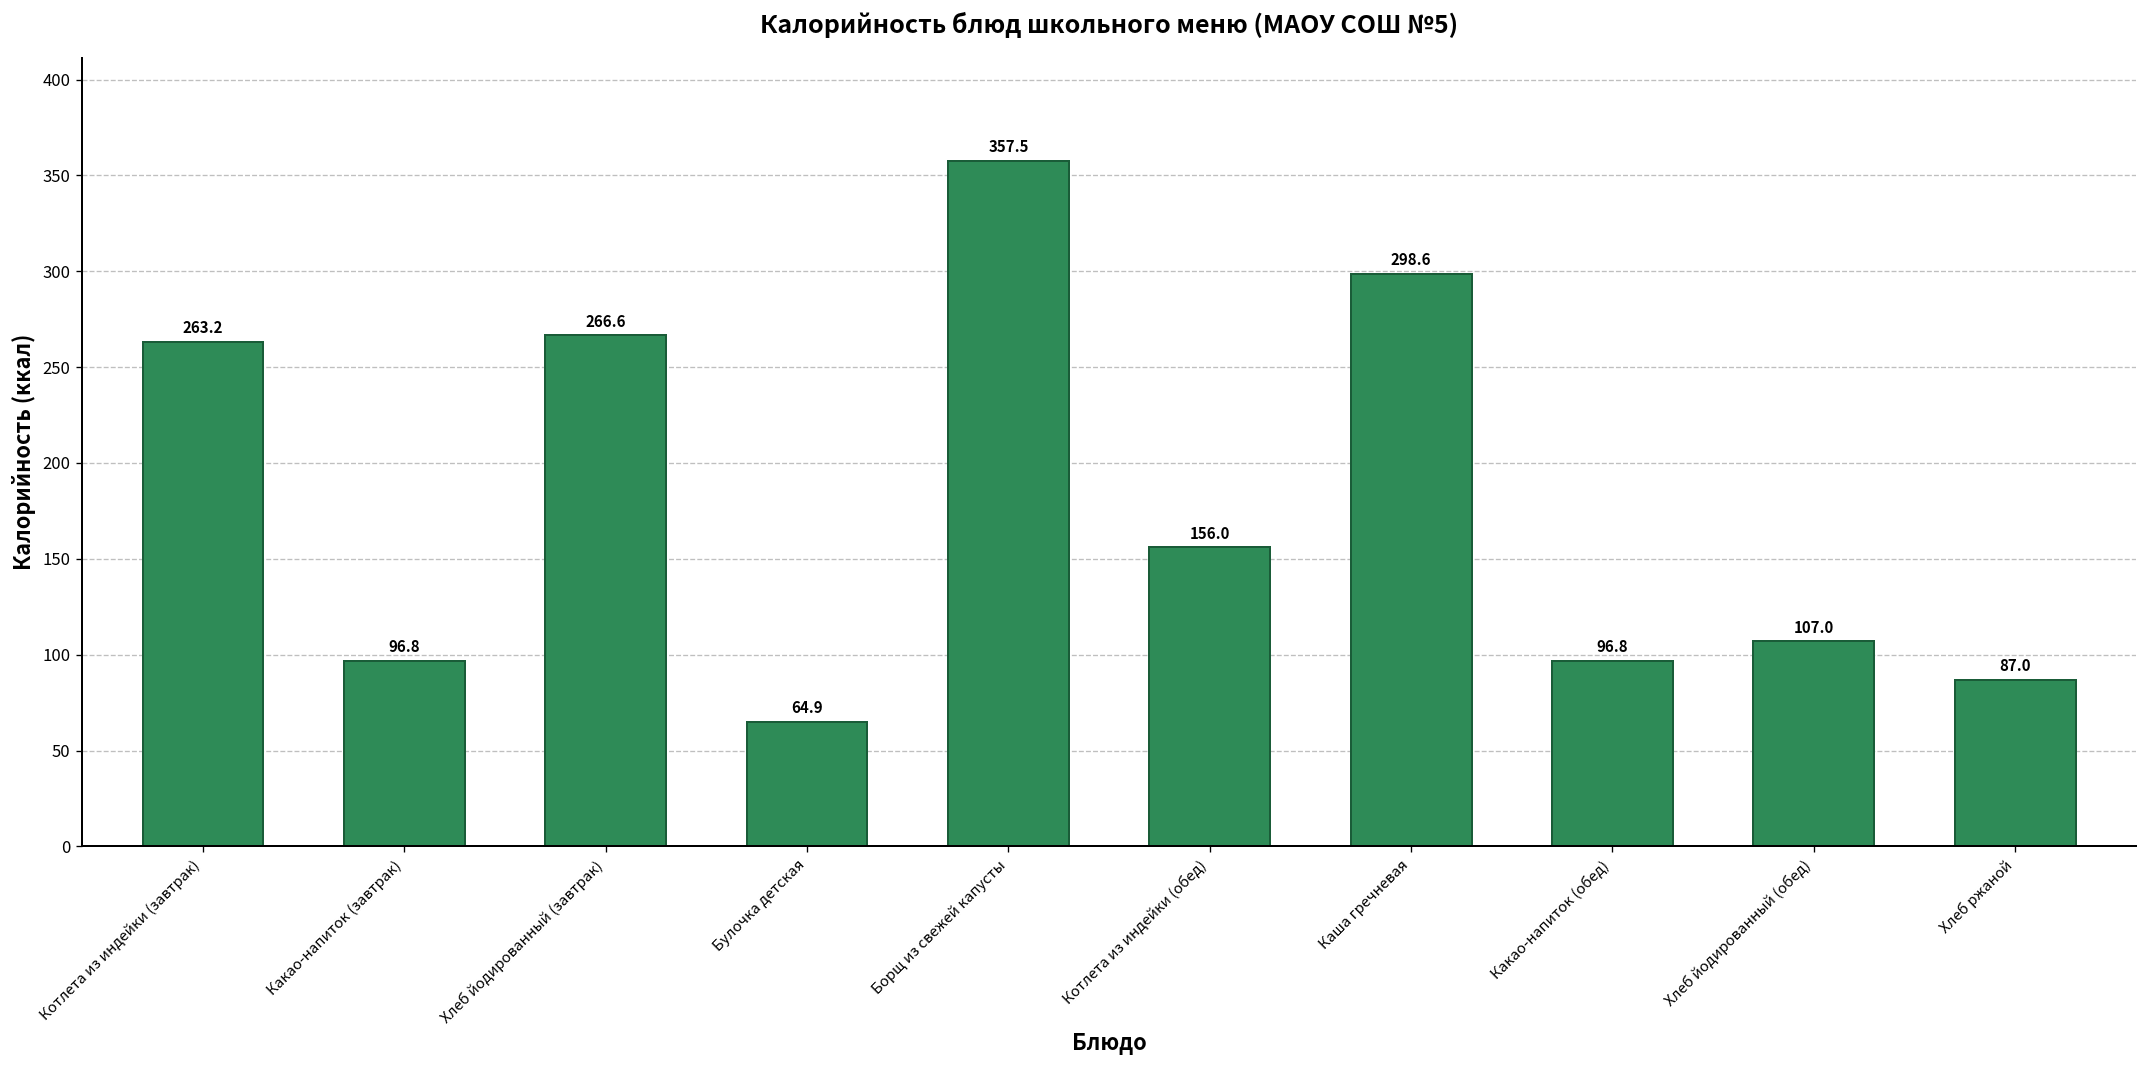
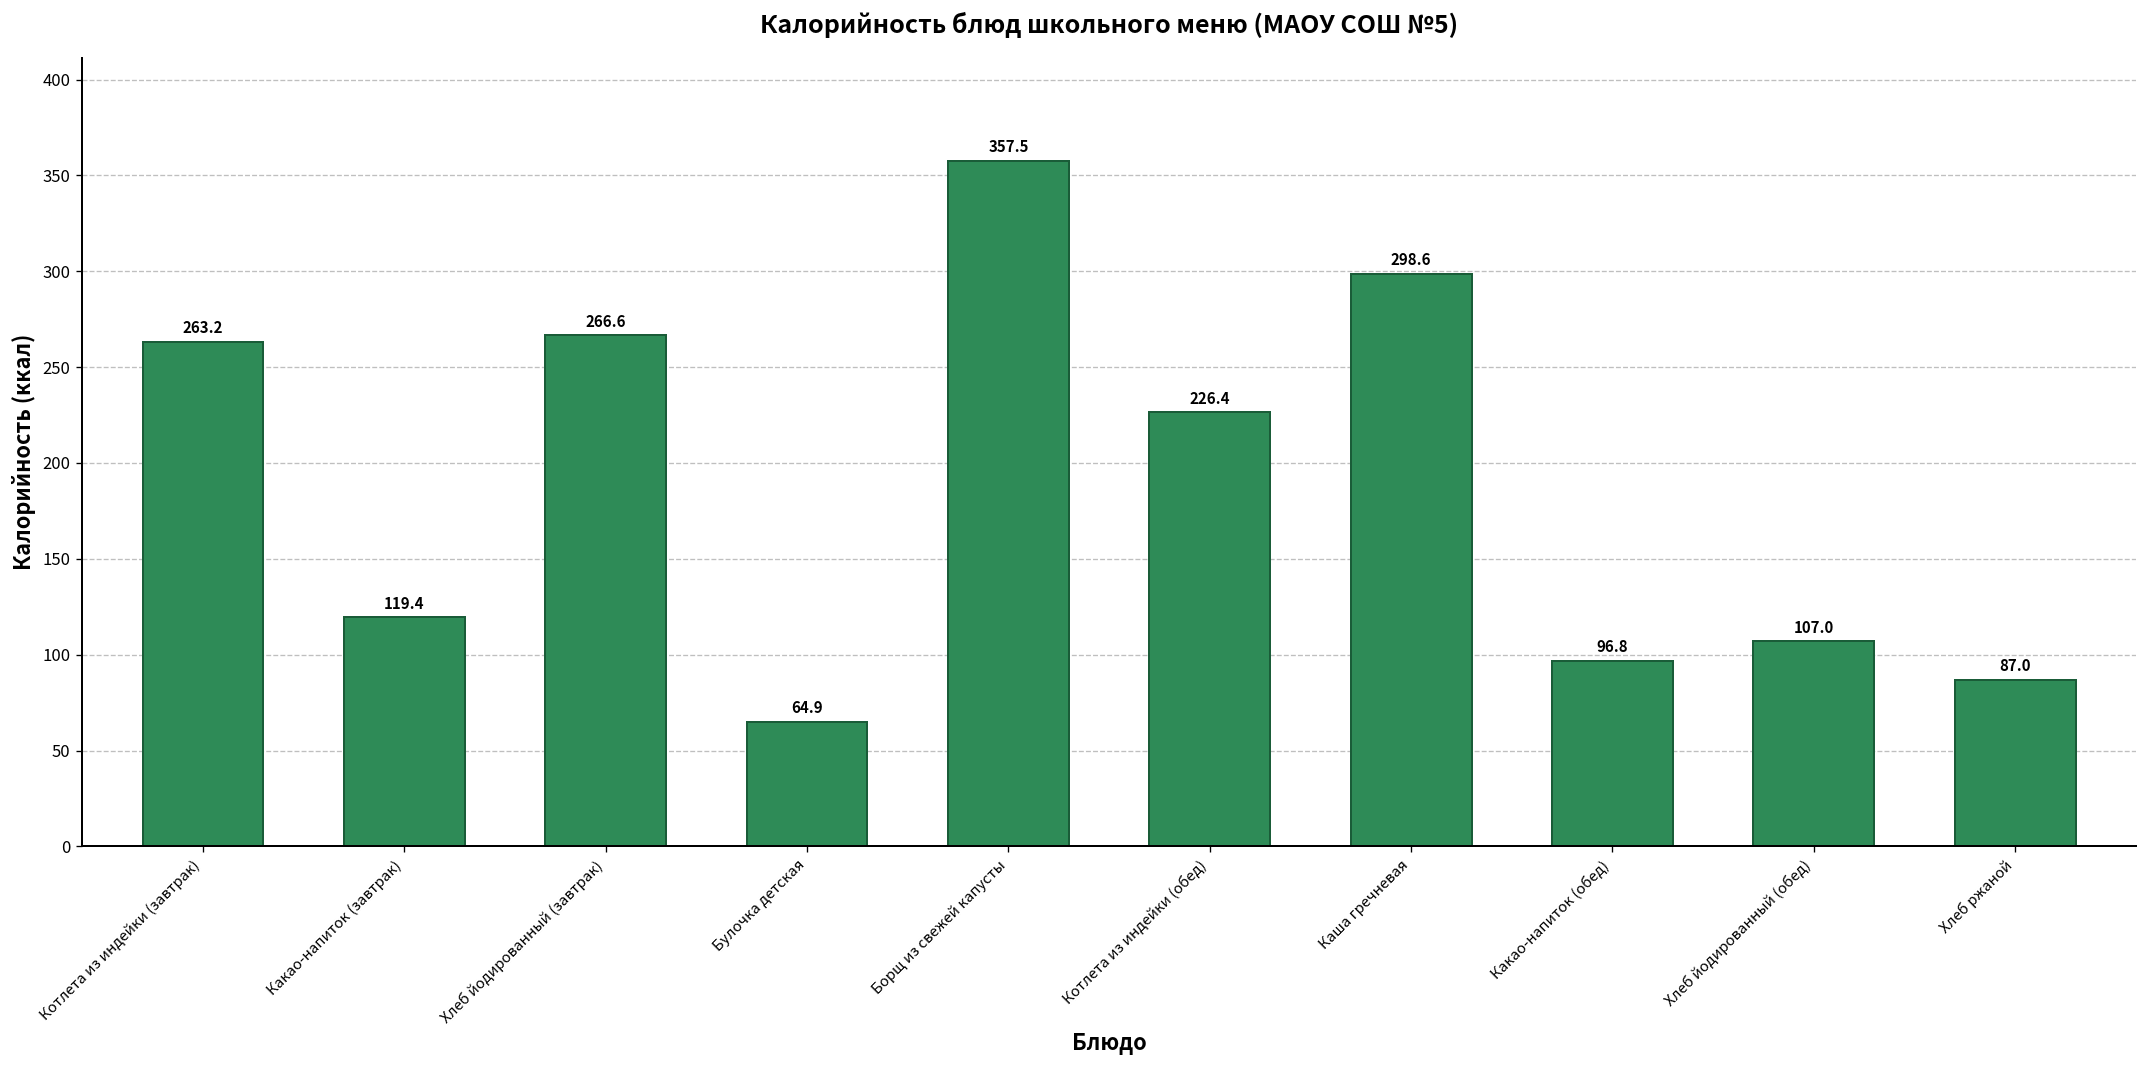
Какао-напиток (завтрак): 96.8 -> 119.4
Котлета из индейки (обед): 156.0 -> 226.4
